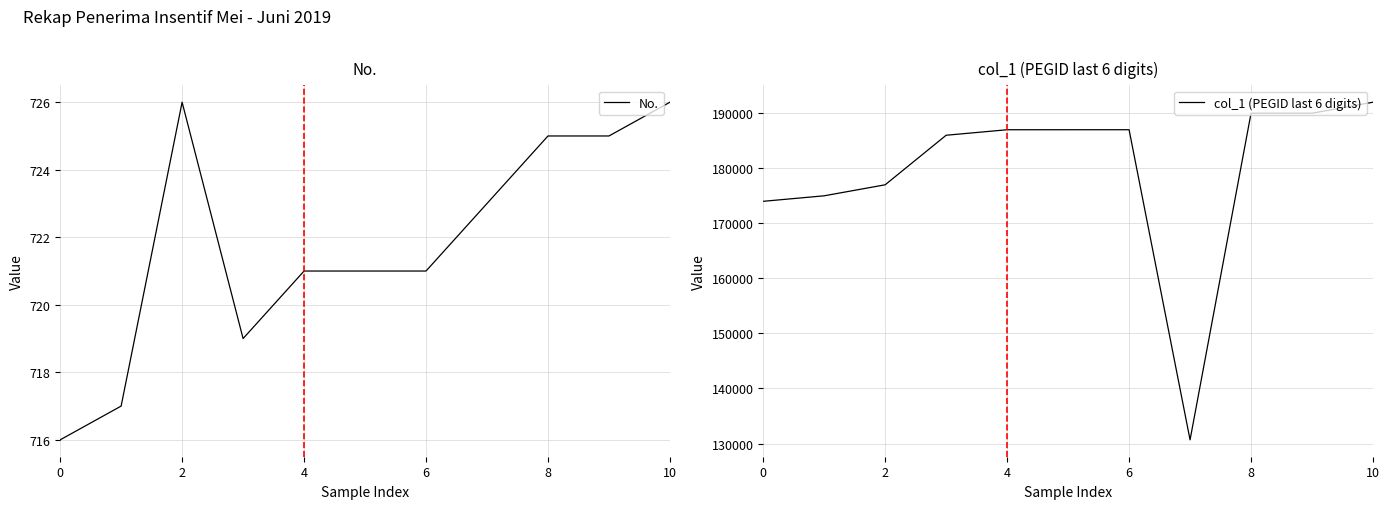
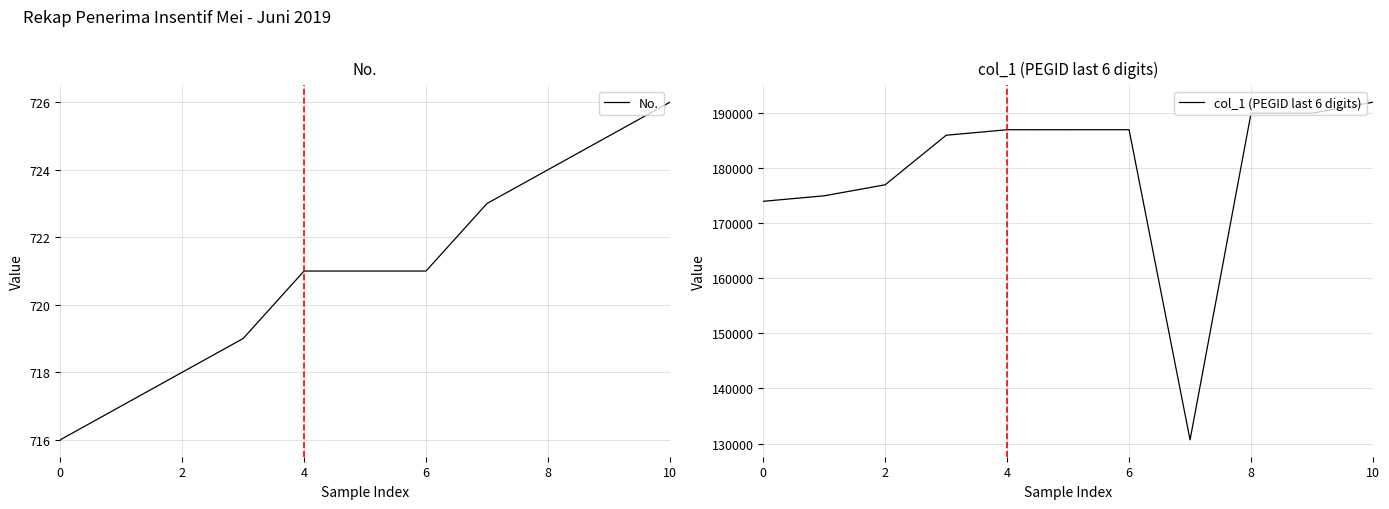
No., 2: 726 -> 718
No., 8: 725 -> 724
